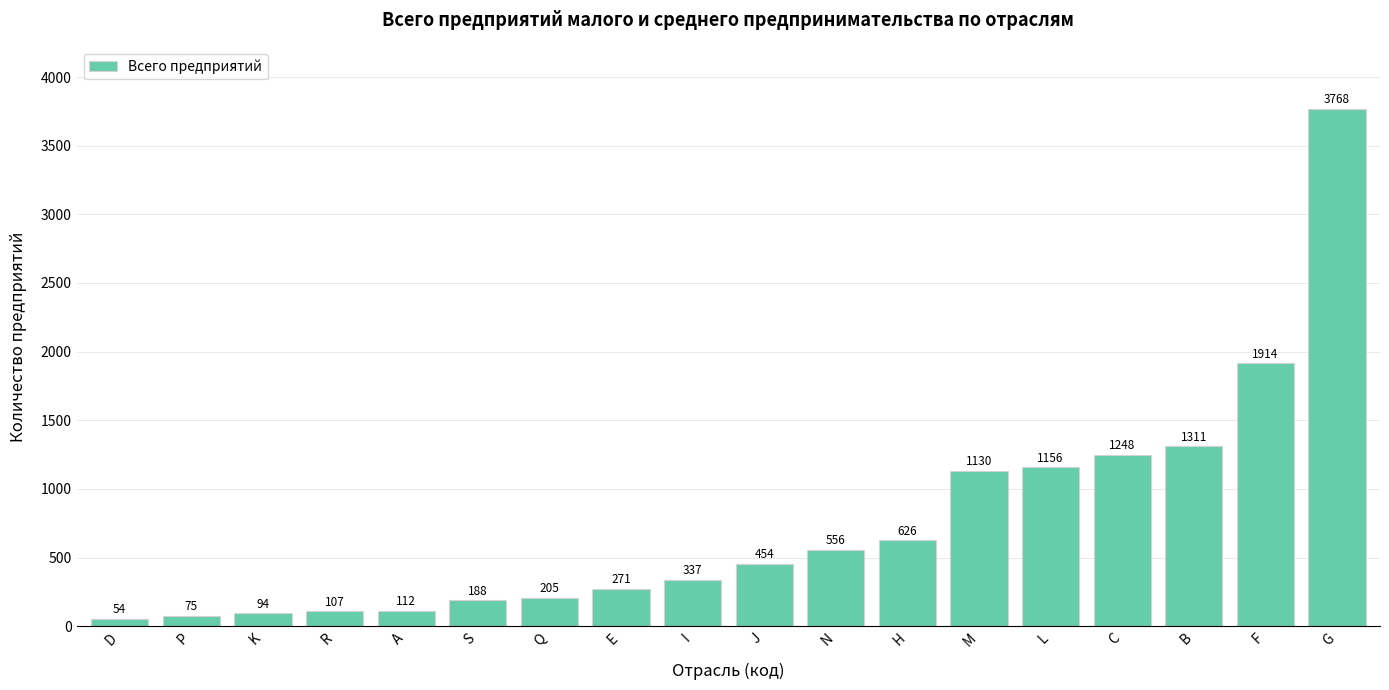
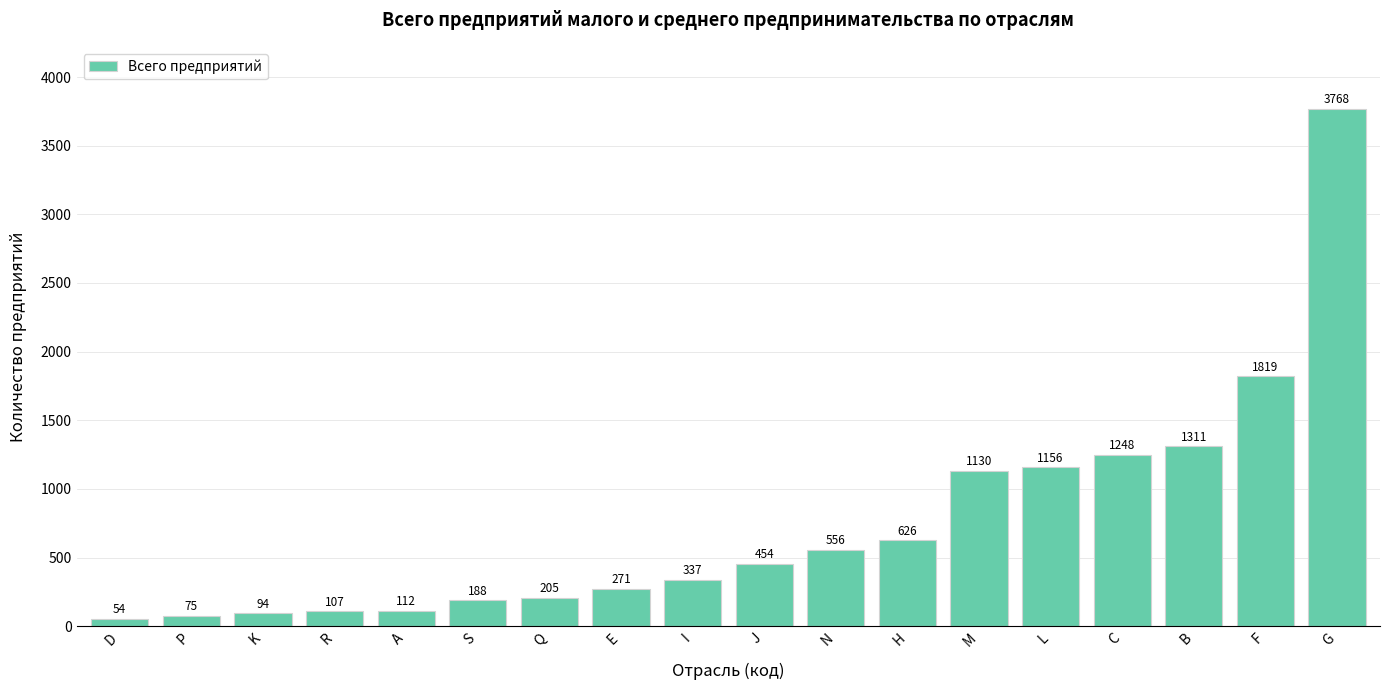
F: 1914 -> 1819
